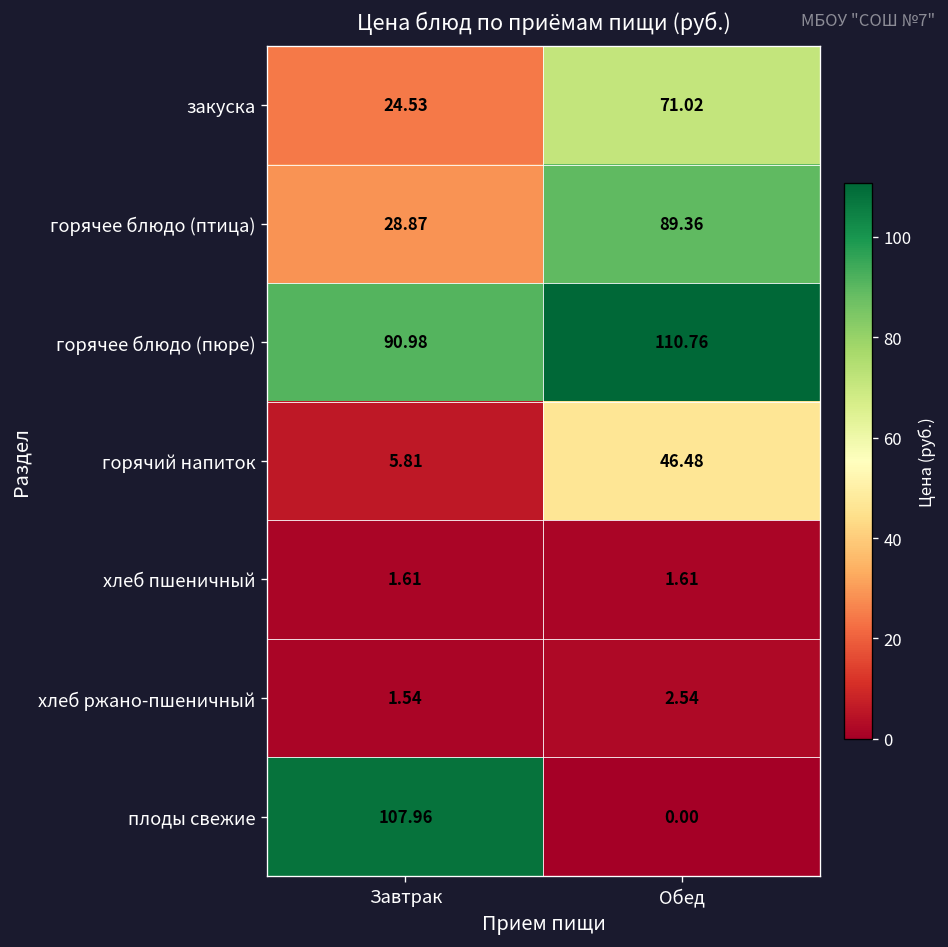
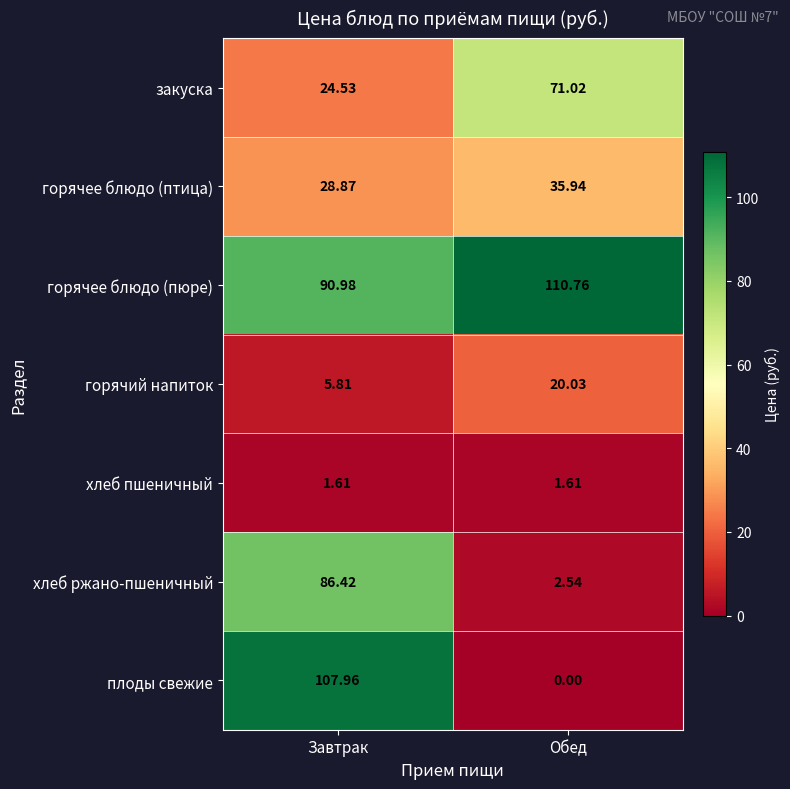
горячее блюдо (птица), Обед: 89.36 -> 35.94
горячий напиток, Обед: 46.48 -> 20.03
хлеб ржано-пшеничный, Завтрак: 1.54 -> 86.42
